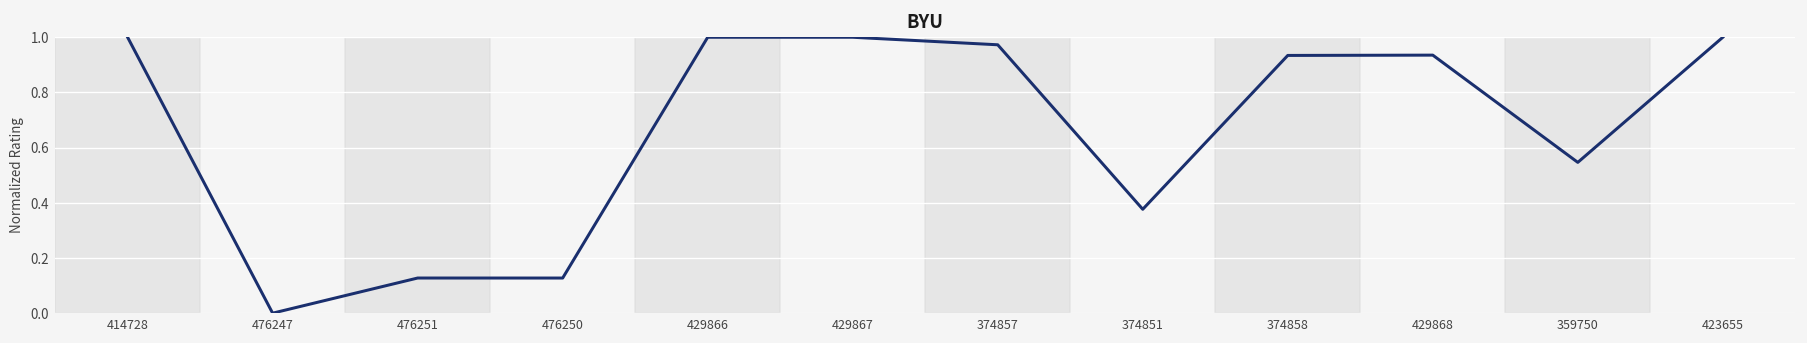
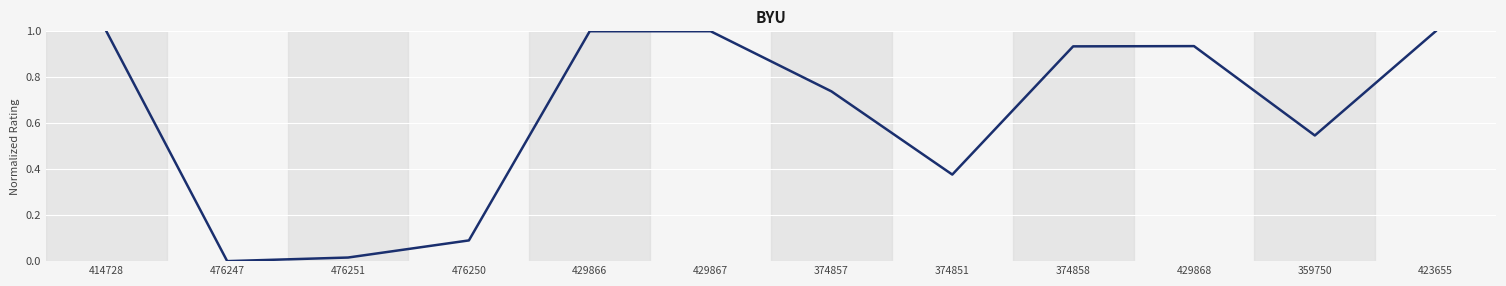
476251: 0.13 -> 0.02
476250: 0.13 -> 0.09
374857: 0.97 -> 0.74
